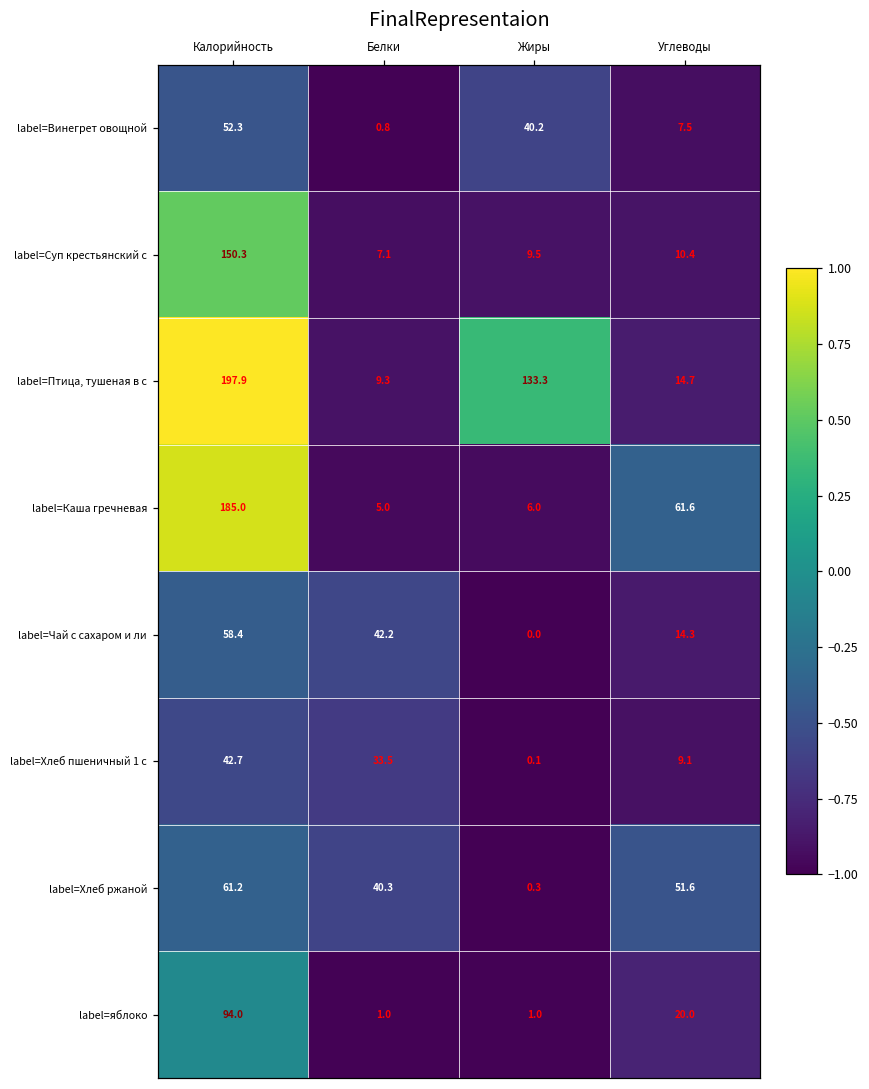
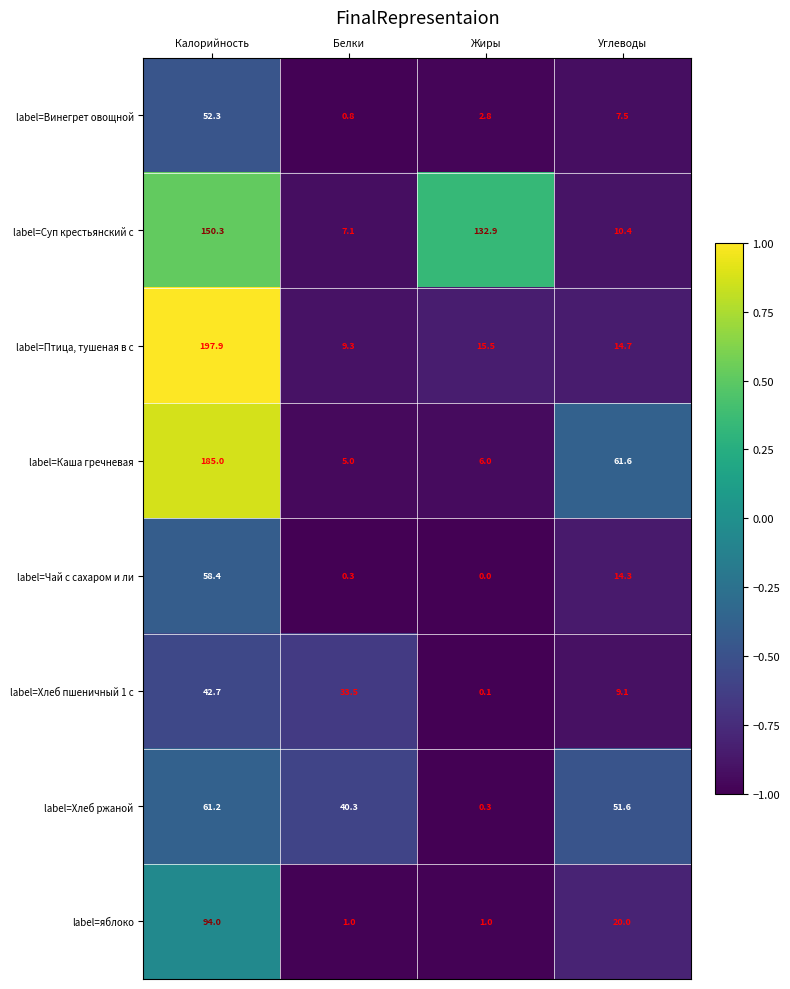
label=Винегрет овощной, Жиры: 40.2 -> 2.8
label=Суп крестьянский с, Жиры: 9.5 -> 132.9
label=Птица, тушеная в с, Жиры: 133.3 -> 15.5
label=Чай с сахаром и ли, Белки: 42.2 -> 0.3
